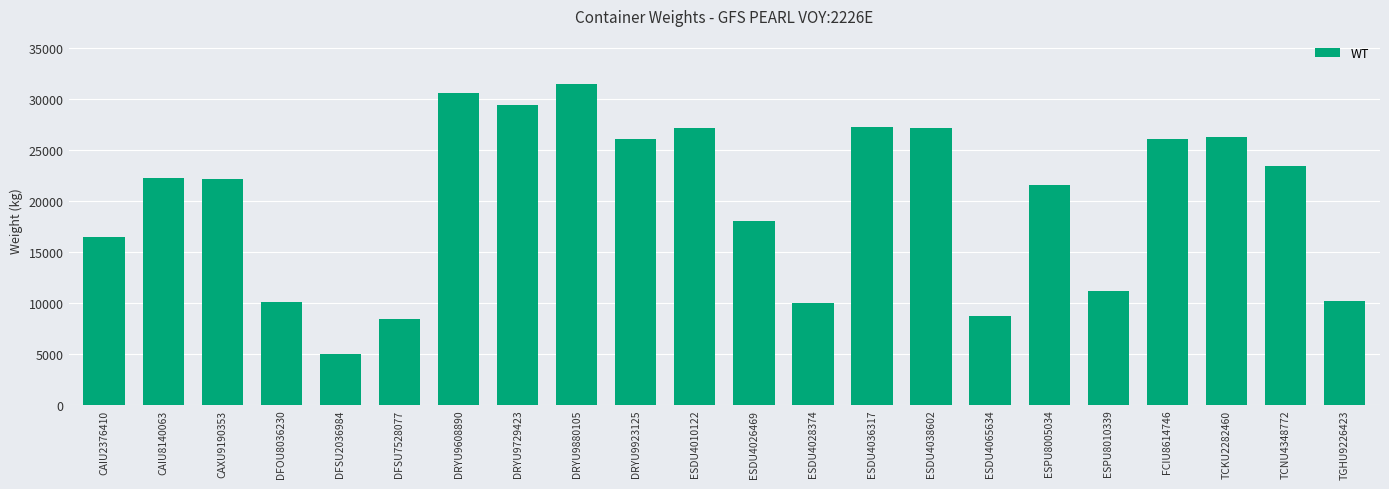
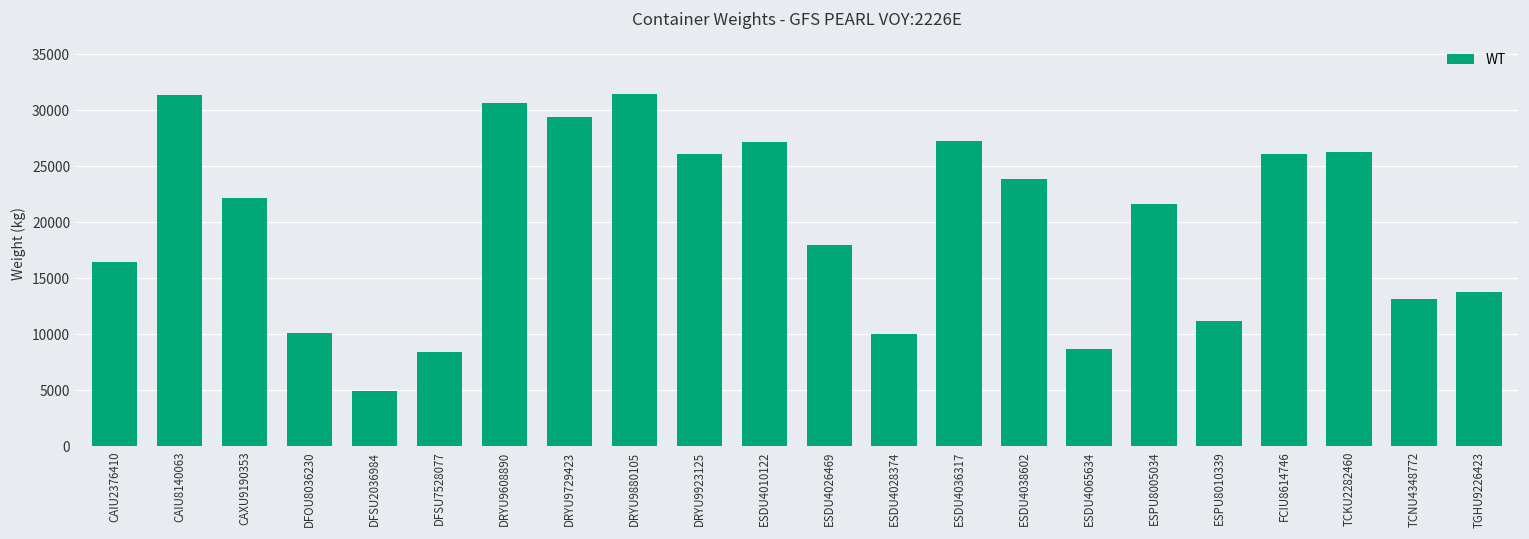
CAIU8140063: 22300 -> 31400
ESDU4038602: 27200 -> 23900
TCNU4348772: 23400 -> 13100
TGHU9226423: 10200 -> 13800
